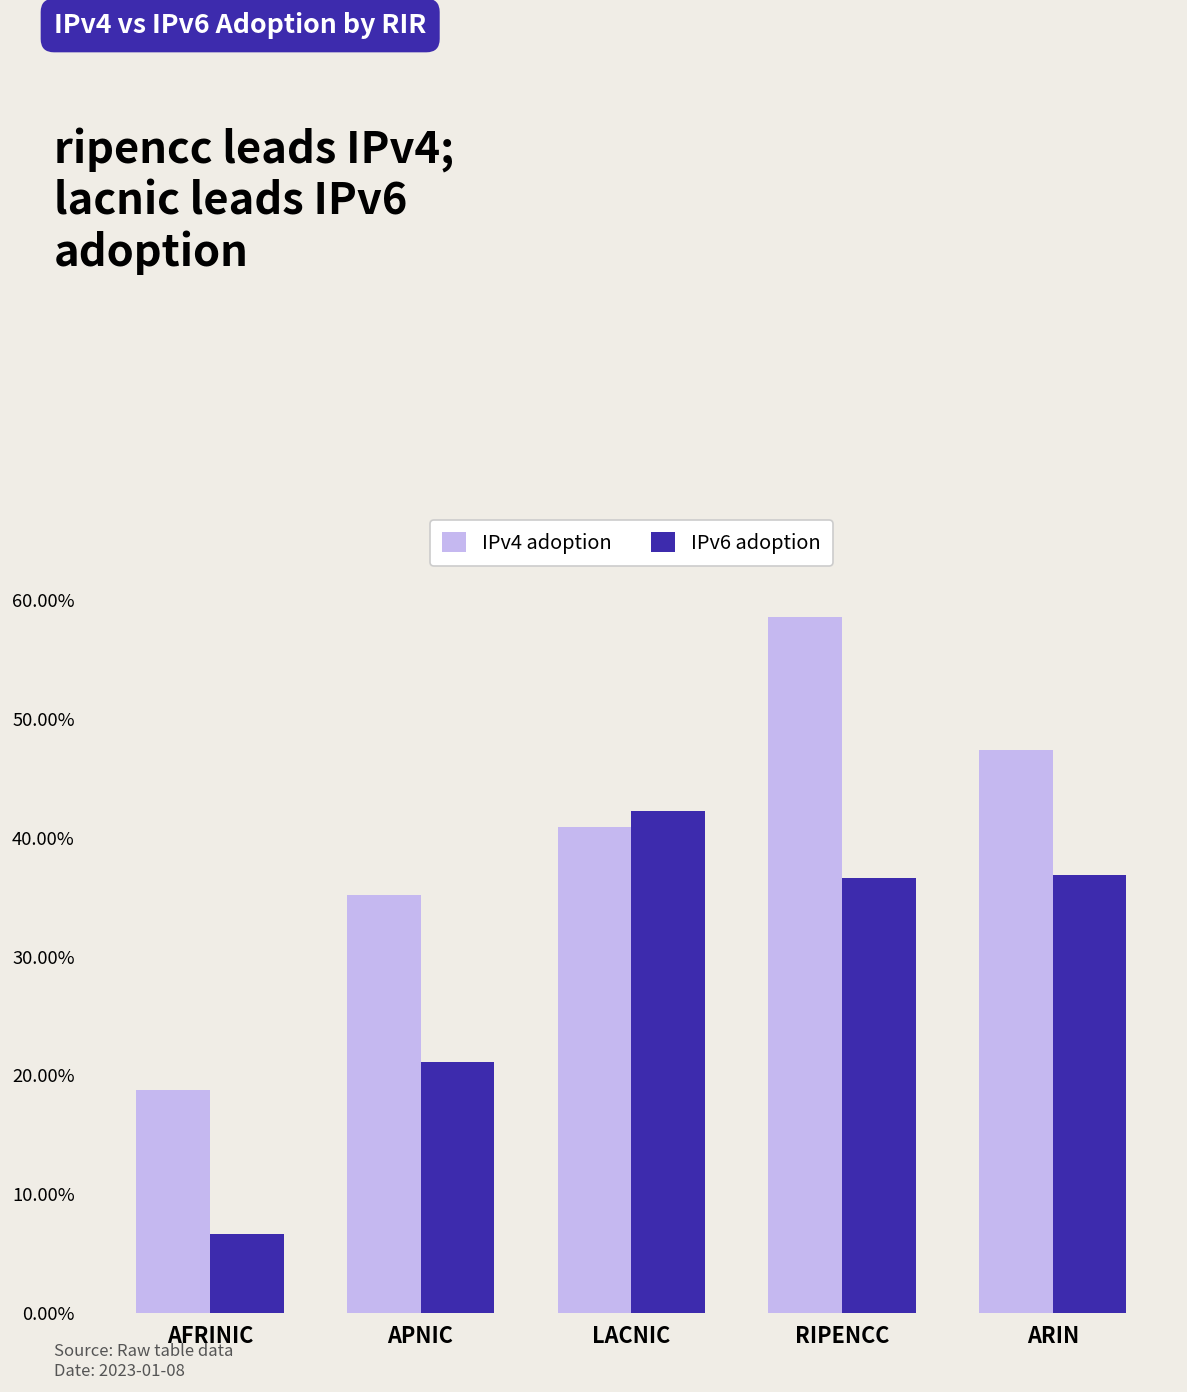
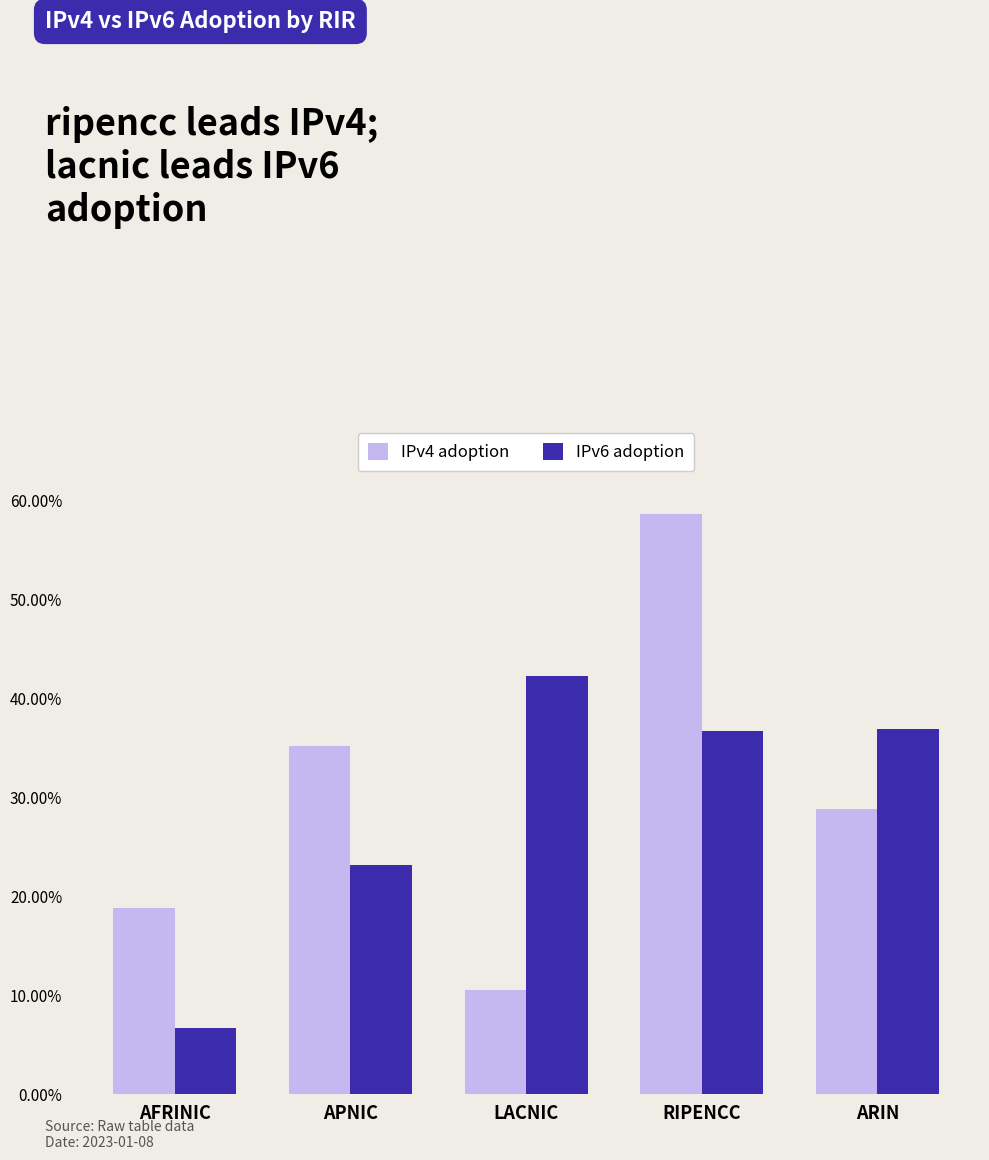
IPv6 adoption, APNIC: 21% -> 23%
IPv4 adoption, LACNIC: 41% -> 11%
IPv4 adoption, ARIN: 47% -> 29%
